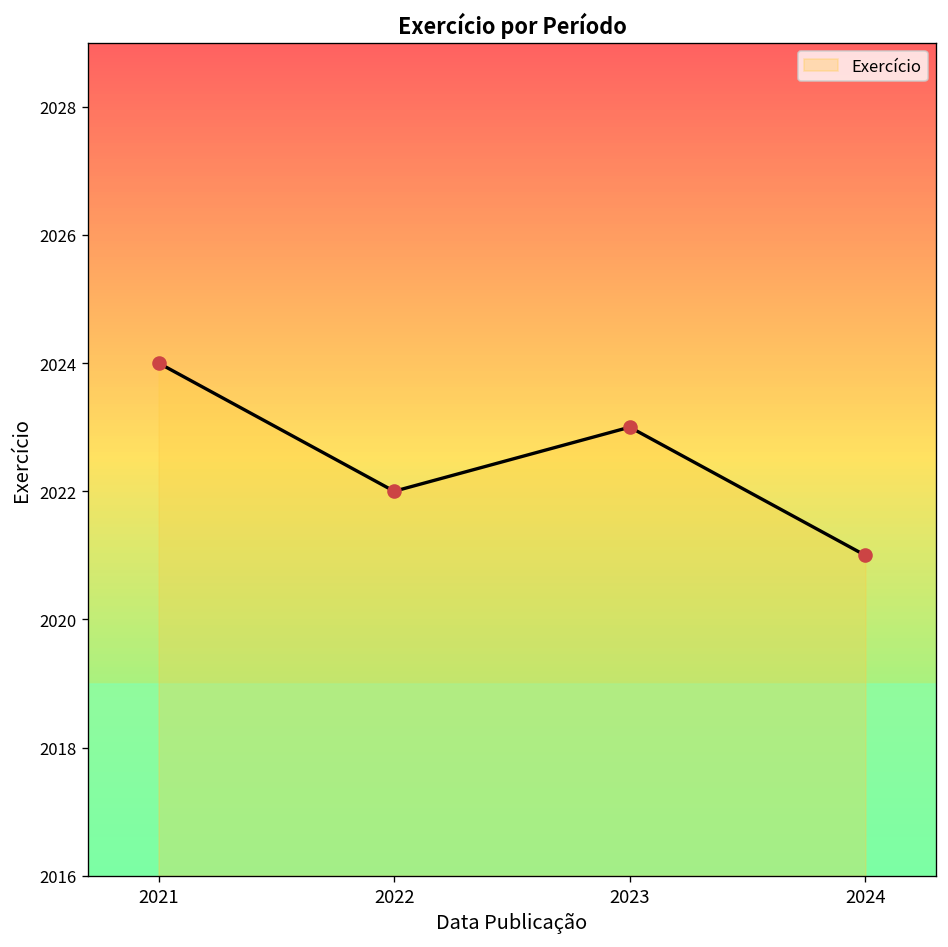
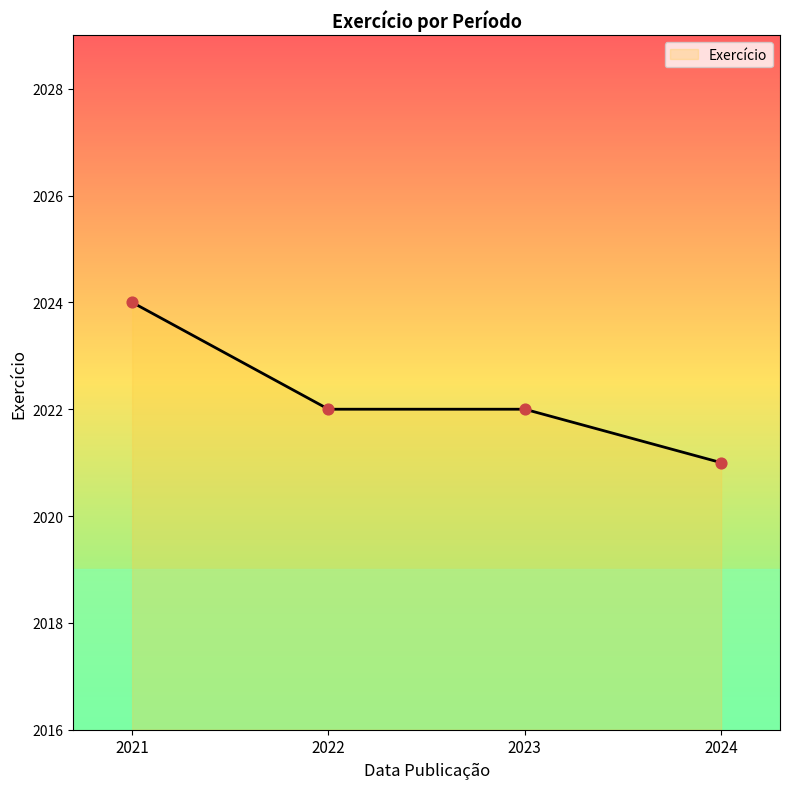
2023: 2023 -> 2022
